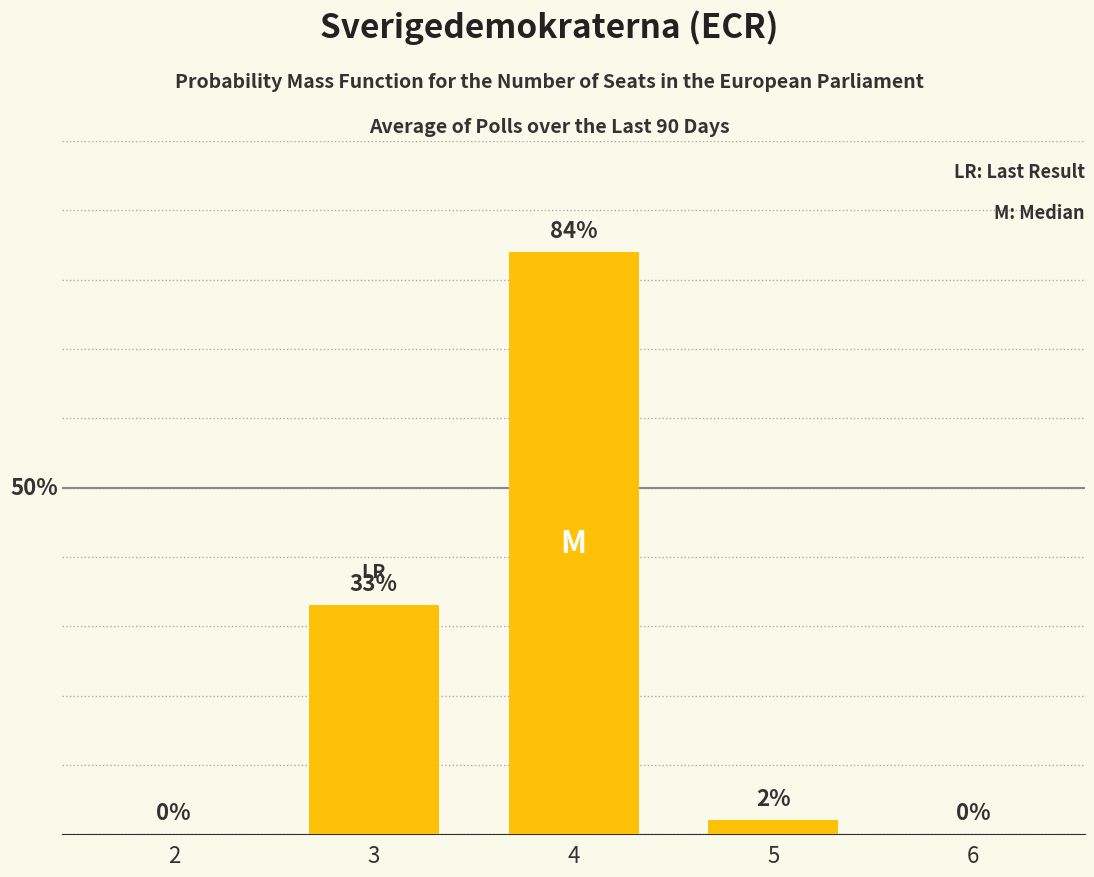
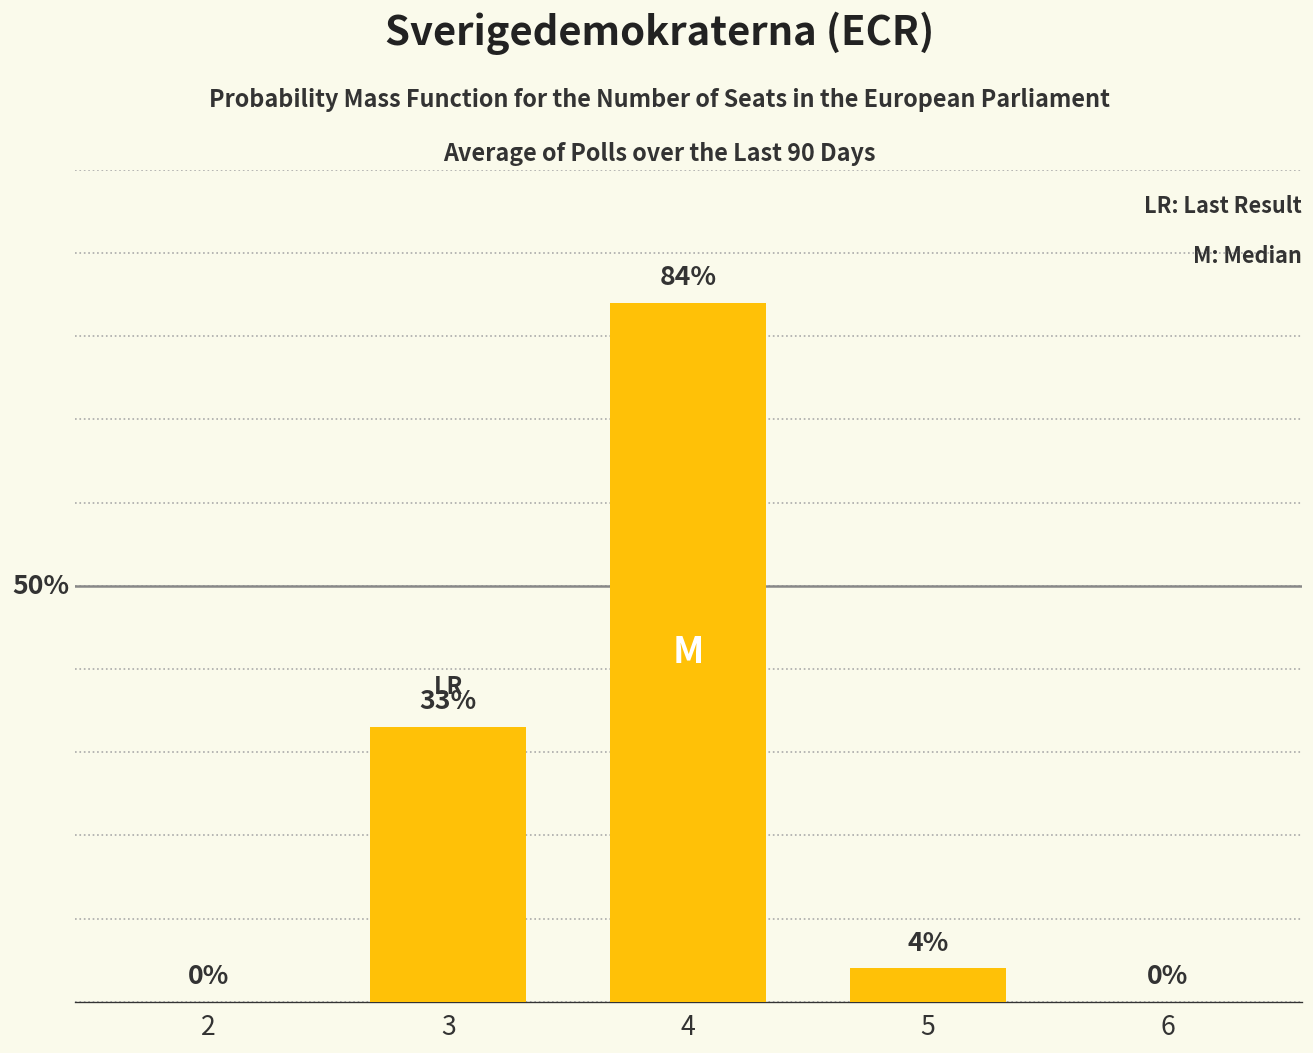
5: 2% -> 4%
